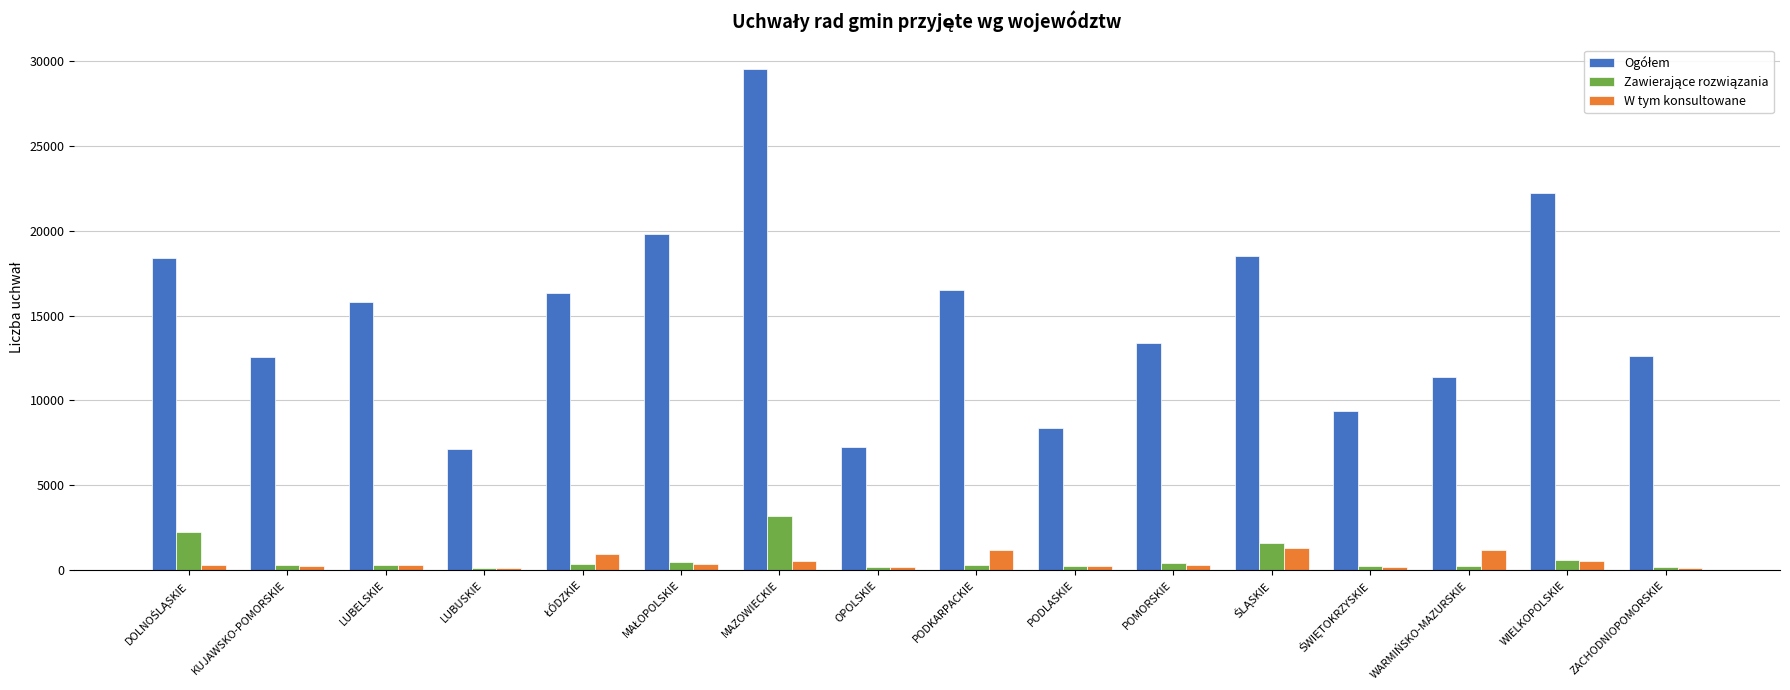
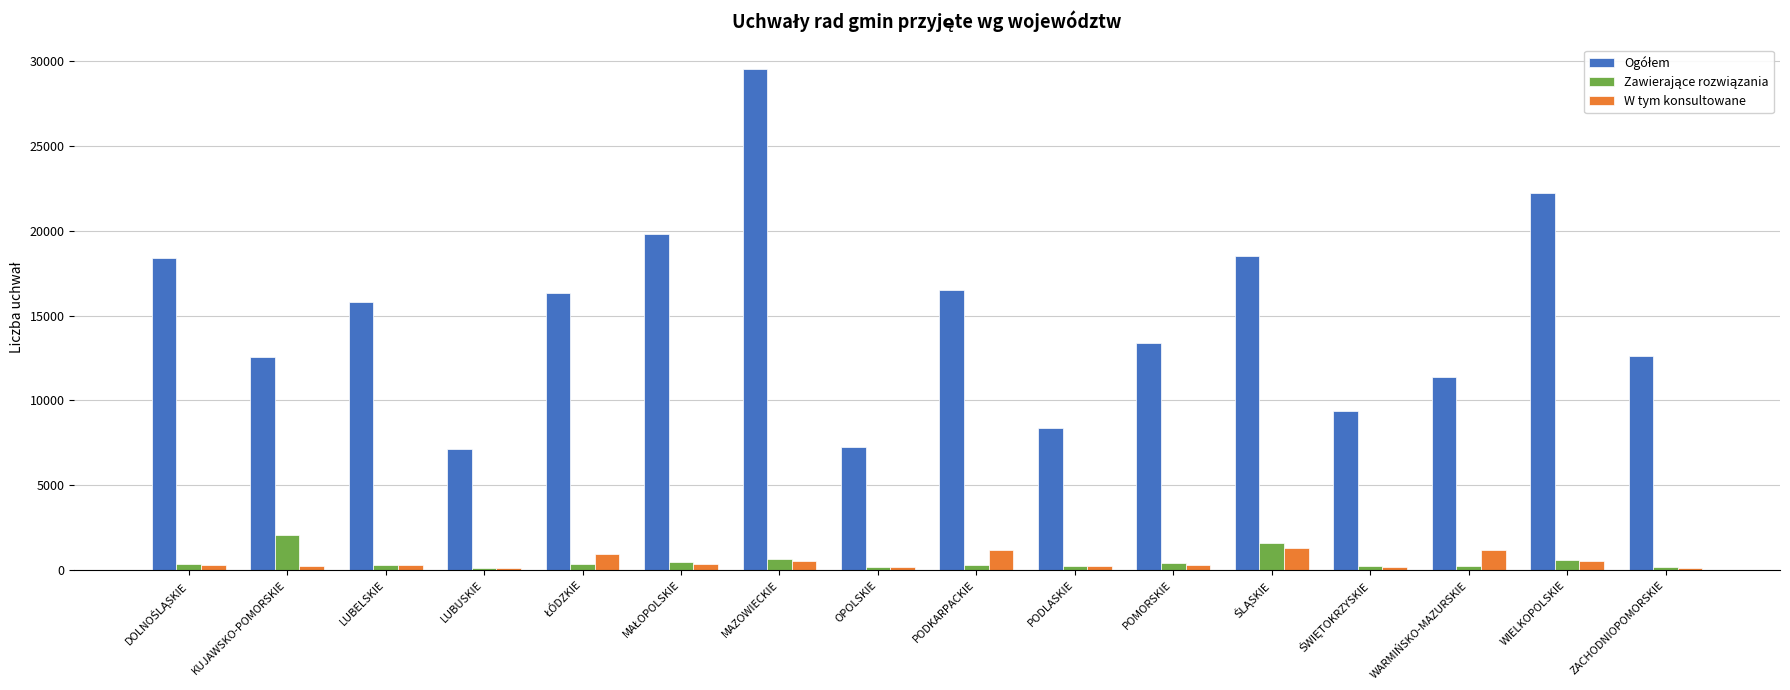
Zawierające rozwiązania, DOLNOŚLĄSKIE: 2200 -> 400
Zawierające rozwiązania, KUJAWSKO-POMORSKIE: 300 -> 2100
Zawierające rozwiązania, MAZOWIECKIE: 3200 -> 600
